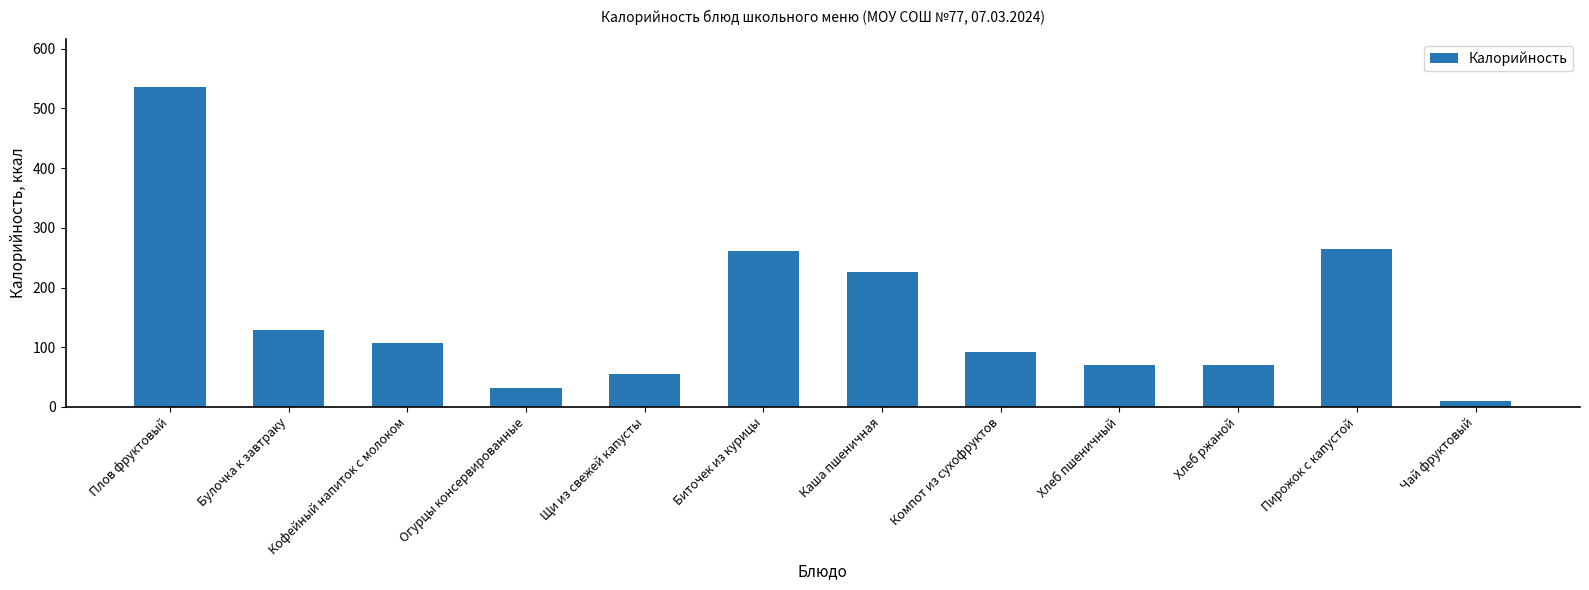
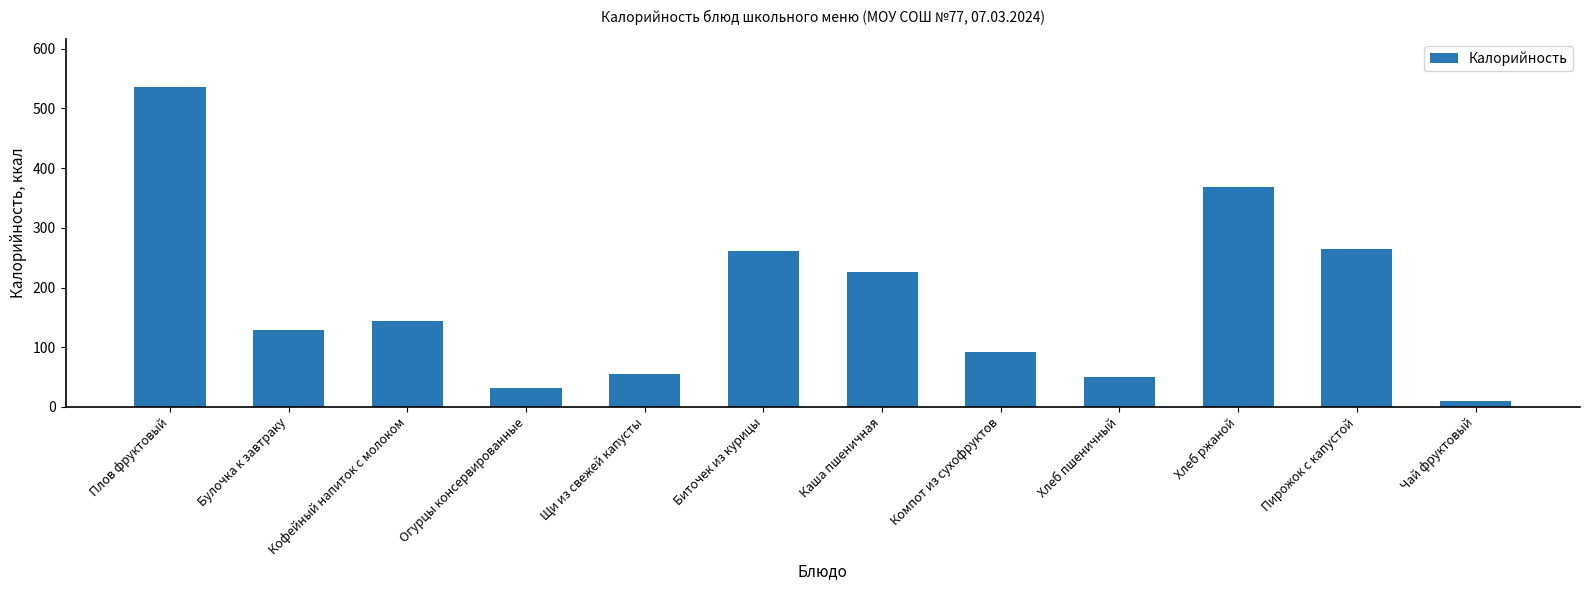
Кофейный напиток с молоком: 110 -> 140
Хлеб пшеничный: 70 -> 50
Хлеб ржаной: 70 -> 370
